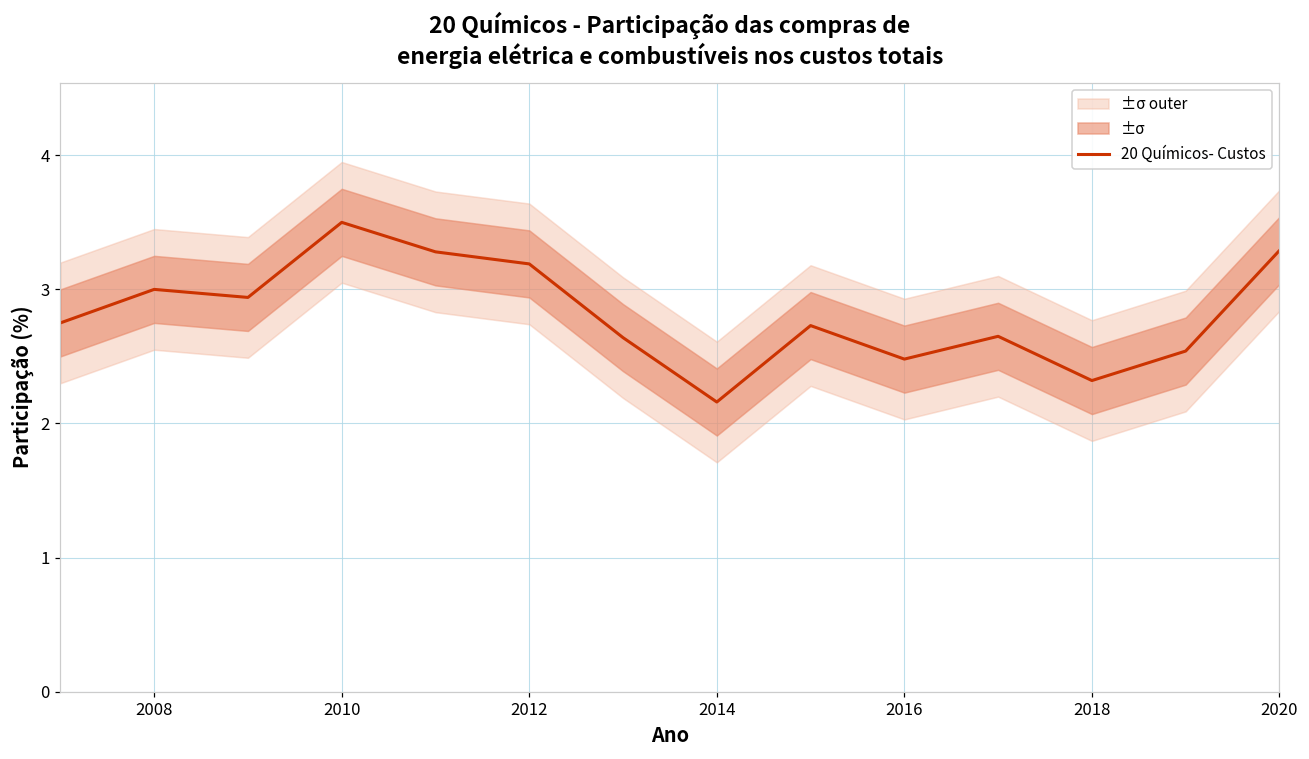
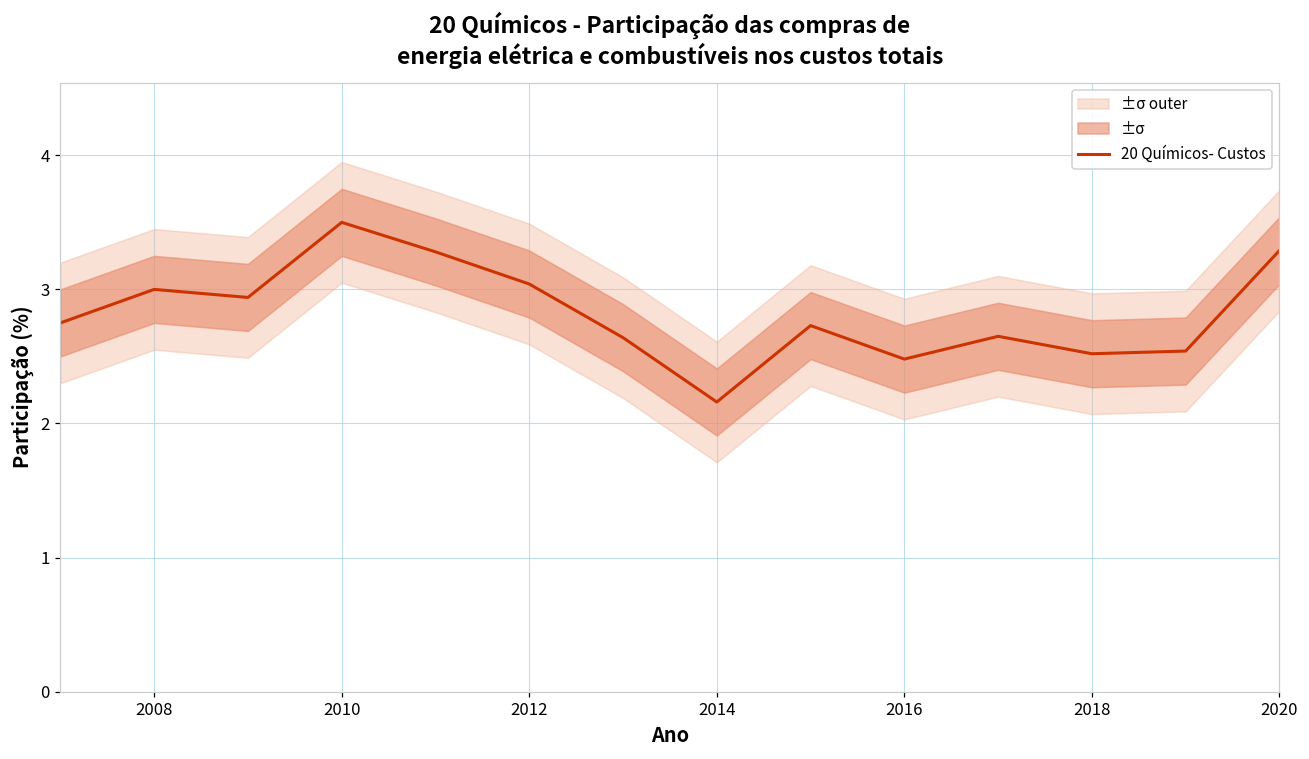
20 Químicos- Custos, 2012: 3.19 -> 3.04
20 Químicos- Custos, 2018: 2.32 -> 2.52
